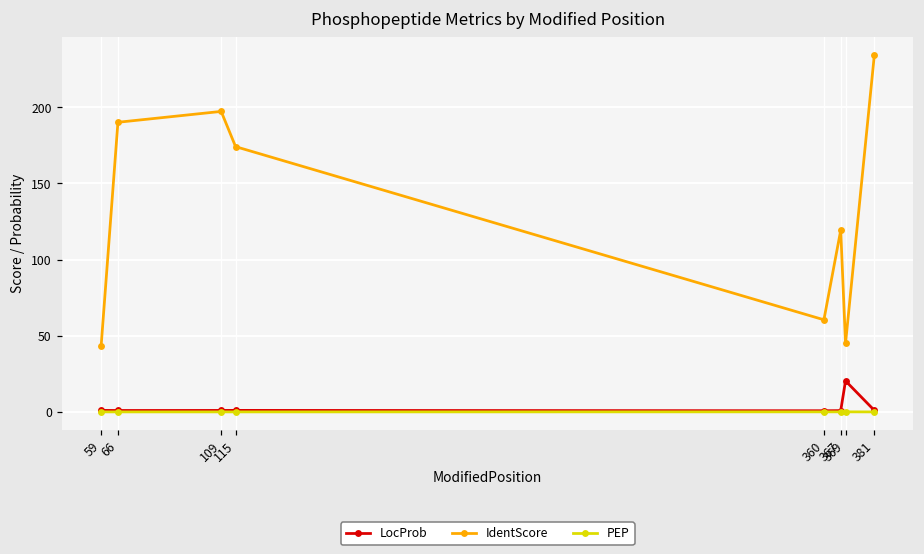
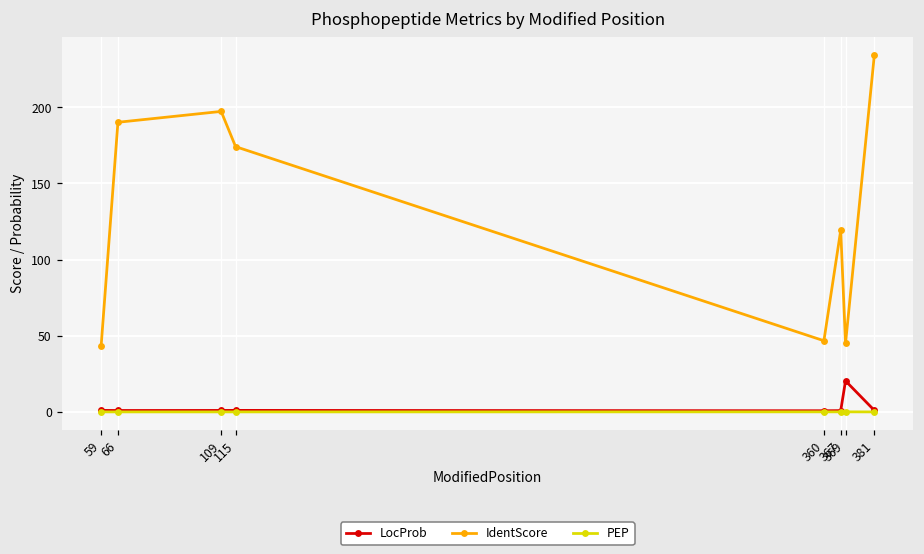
IdentScore, 360: 60 -> 47
